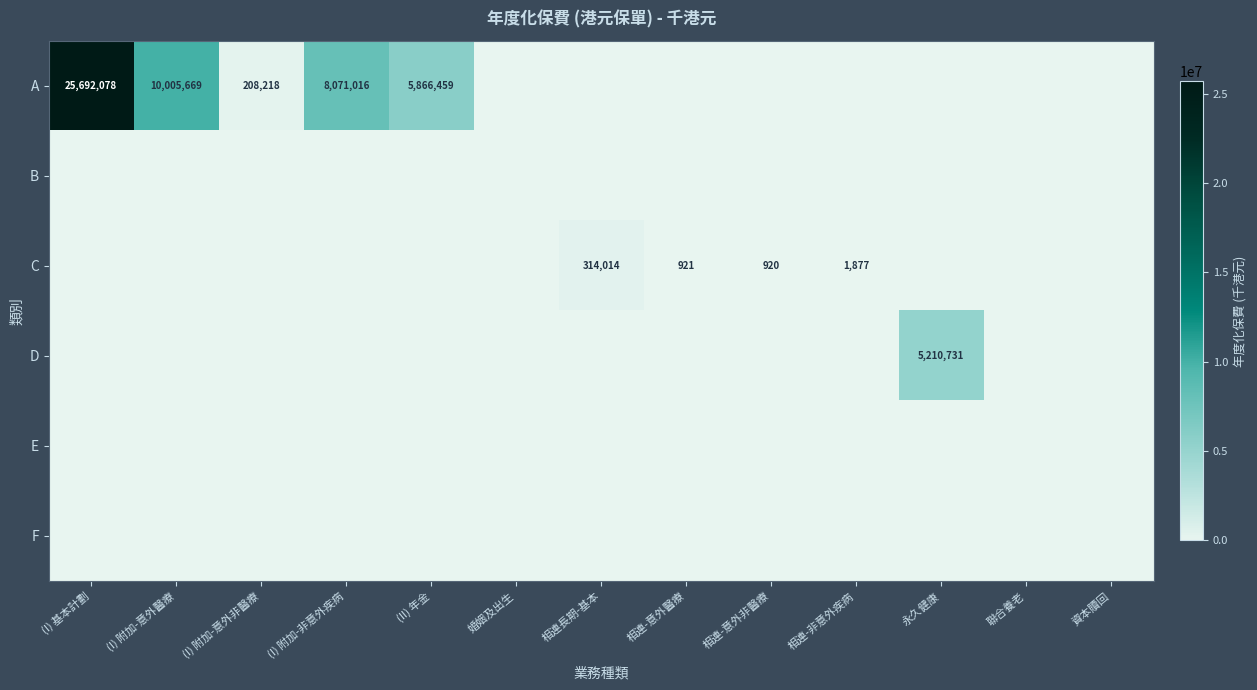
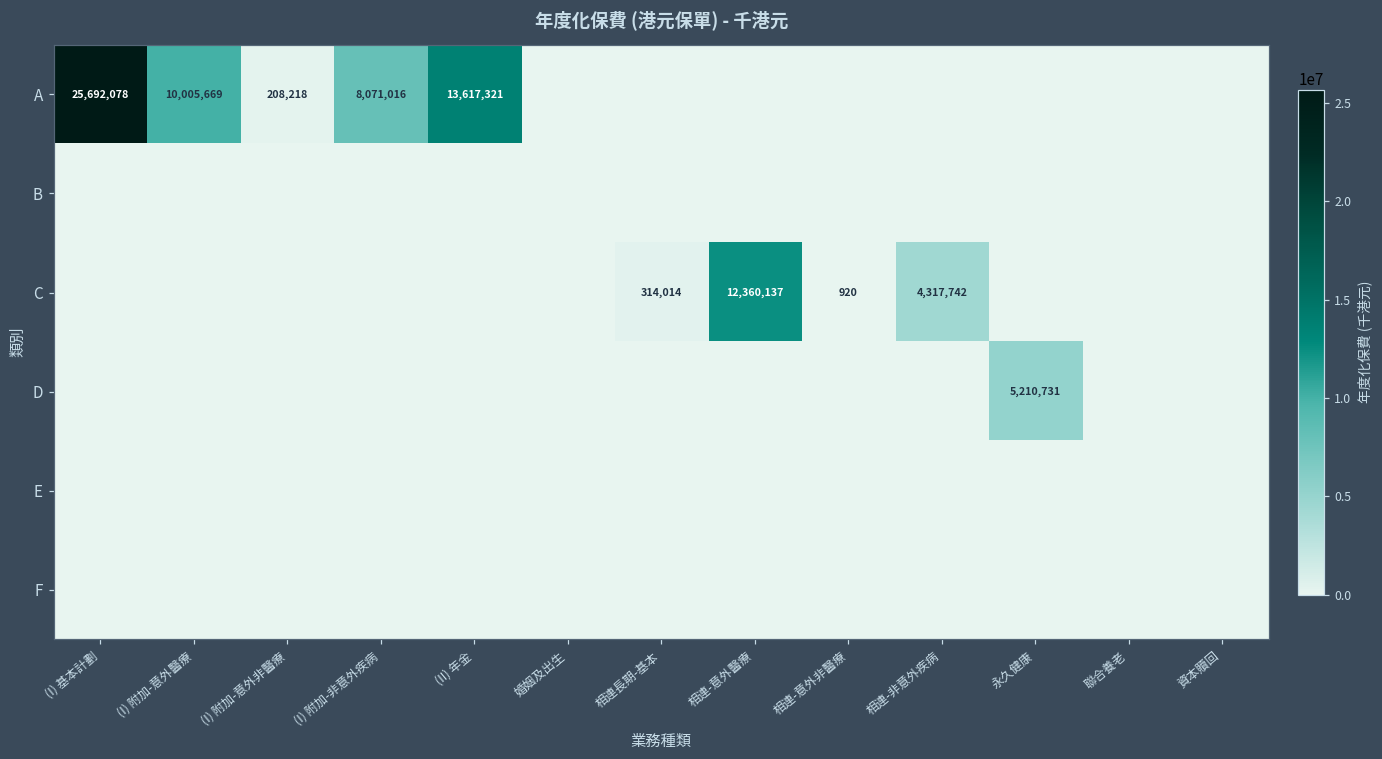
A, (II) 年金: 5,866,459 -> 13,617,321
C, 相連-意外醫療: 921 -> 12,360,137
C, 相連-非意外疾病: 1,877 -> 4,317,742
